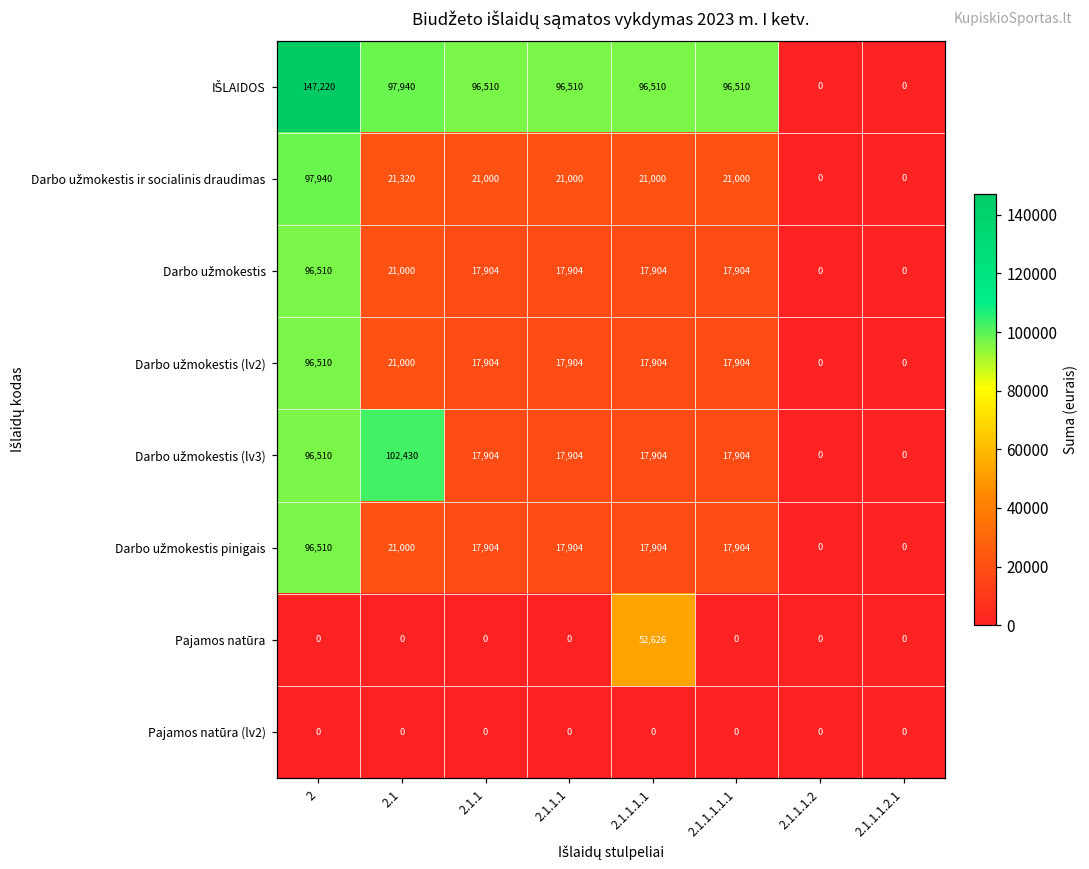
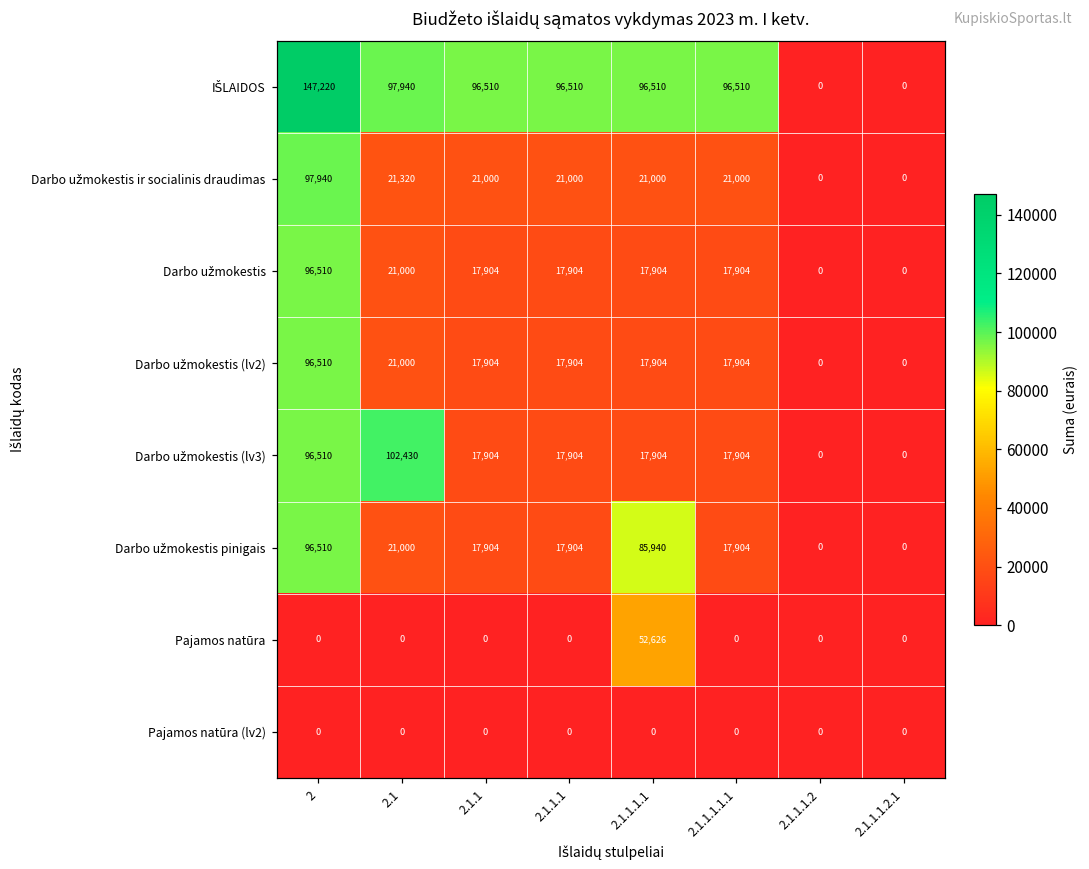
Darbo užmokestis pinigais, 2.1.1.1.1: 17,904 -> 85,940
